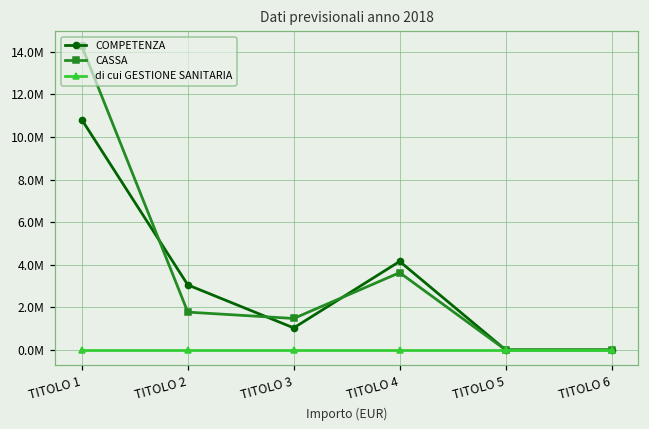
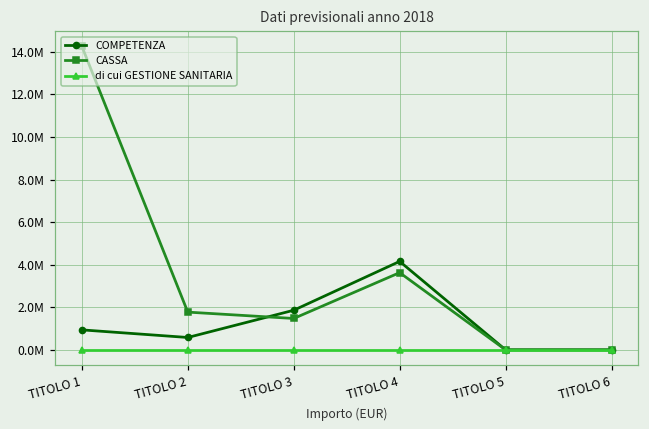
COMPETENZA, TITOLO 1: 10800000 -> 900000
COMPETENZA, TITOLO 2: 3100000 -> 600000
COMPETENZA, TITOLO 3: 1000000 -> 1900000
